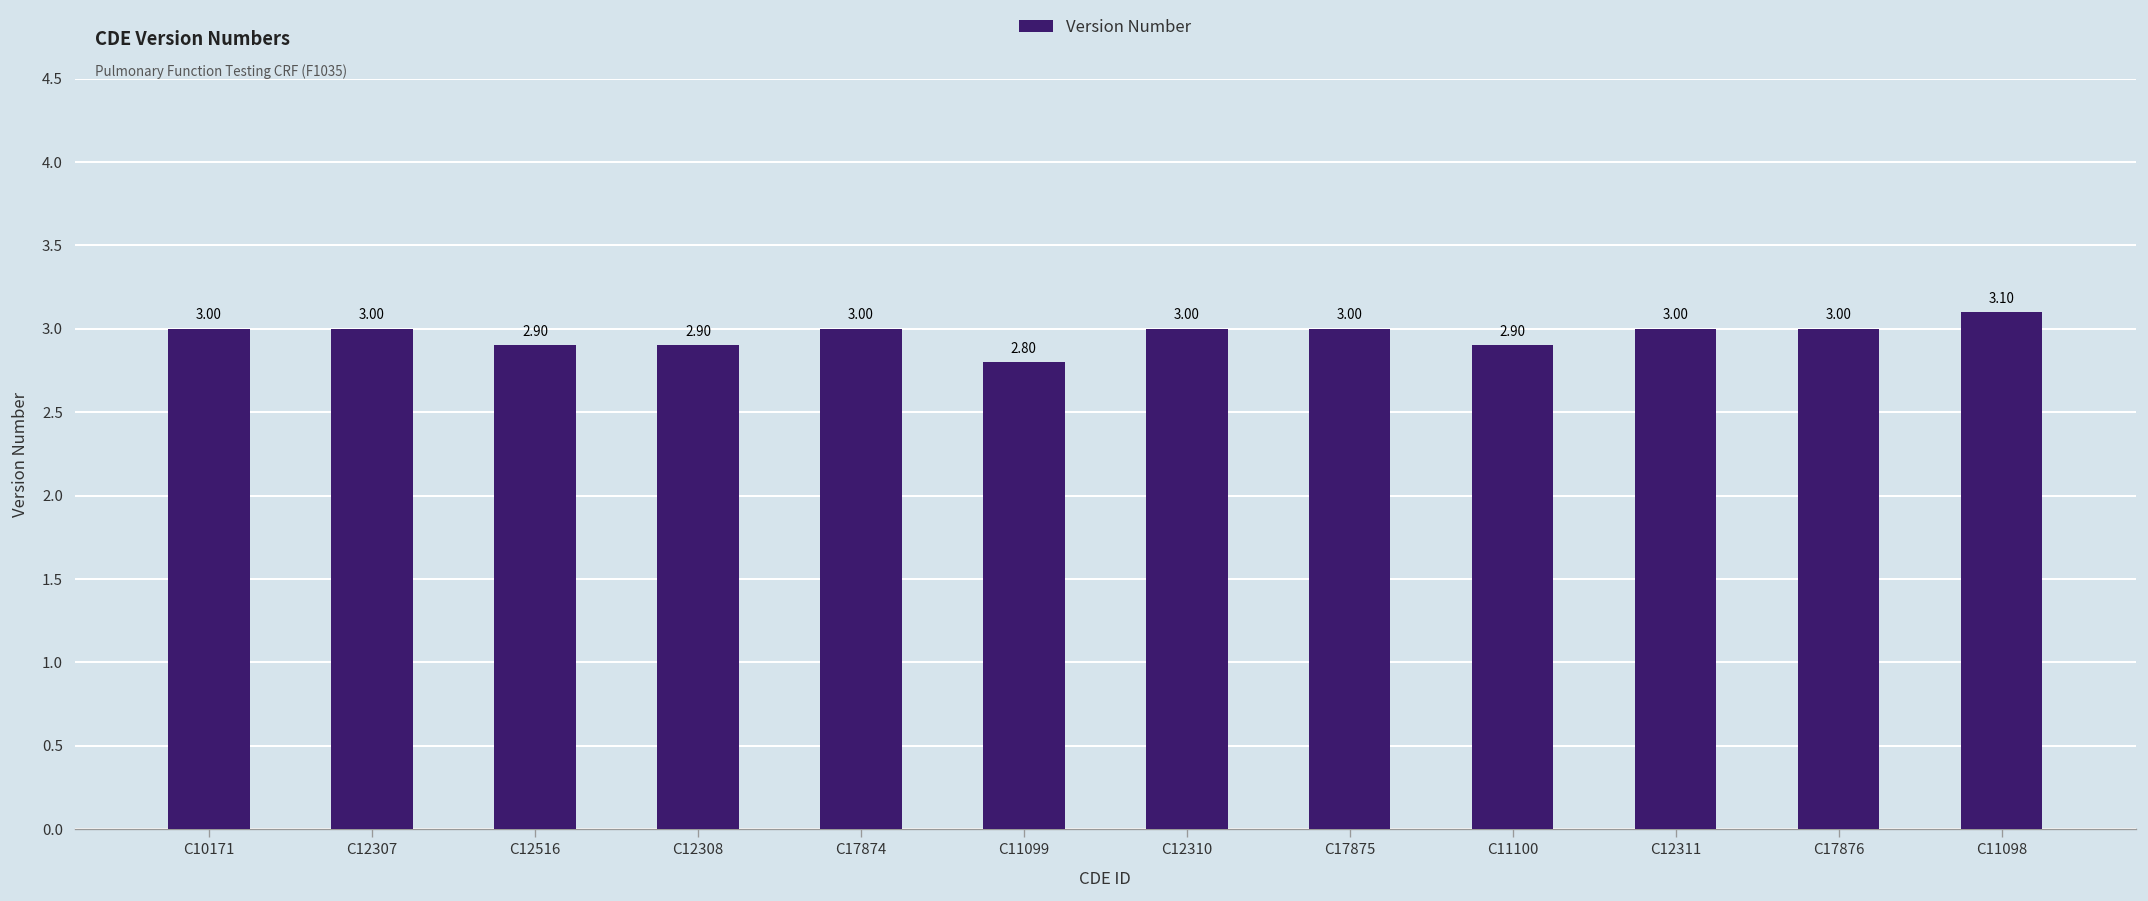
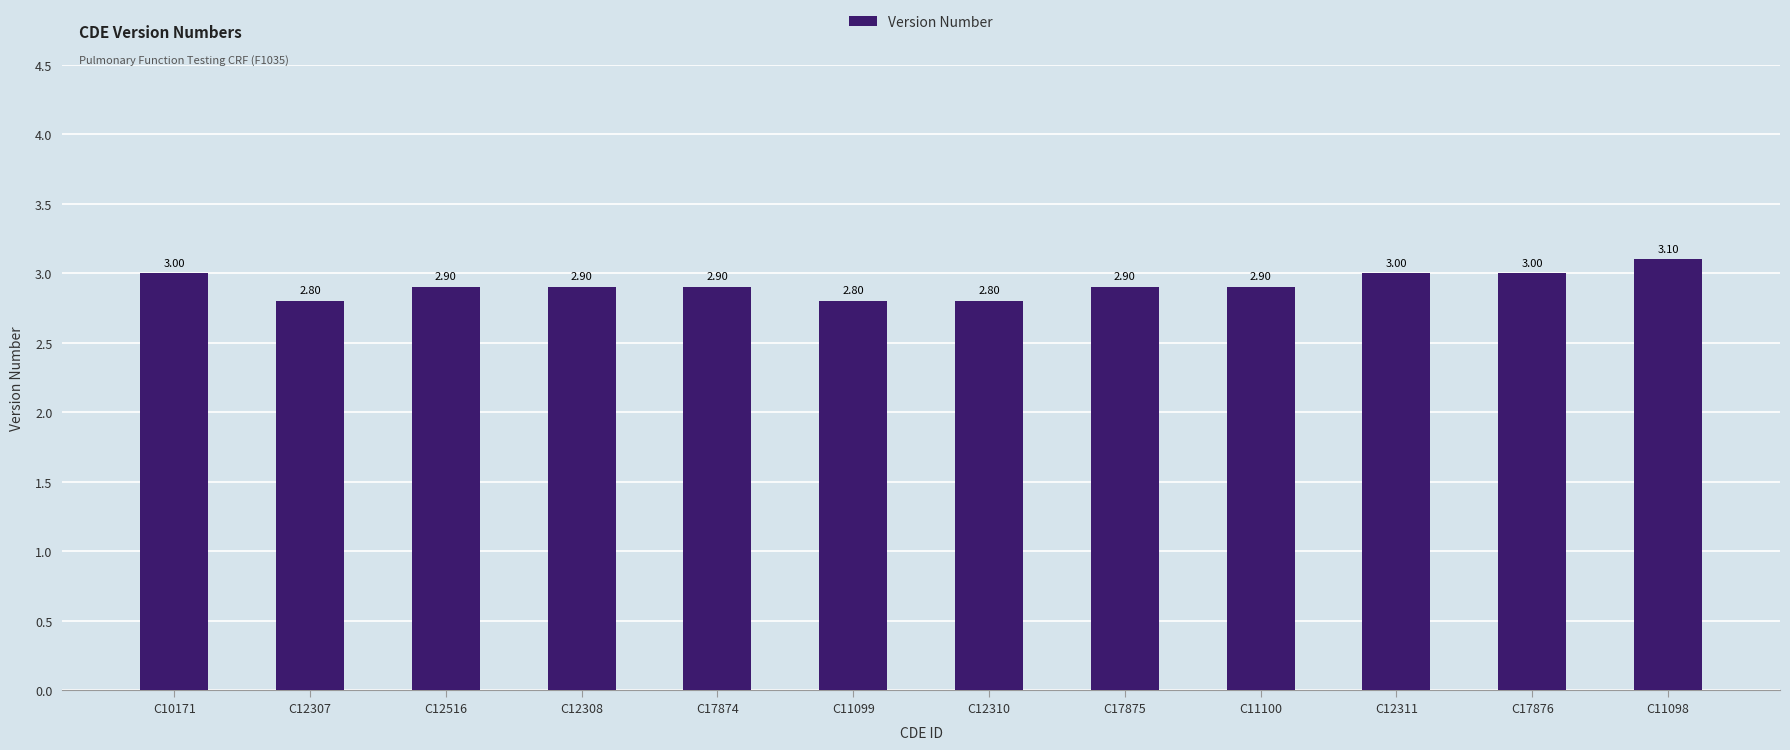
C12307: 3.00 -> 2.80
C17874: 3.00 -> 2.90
C12310: 3.00 -> 2.80
C17875: 3.00 -> 2.90
